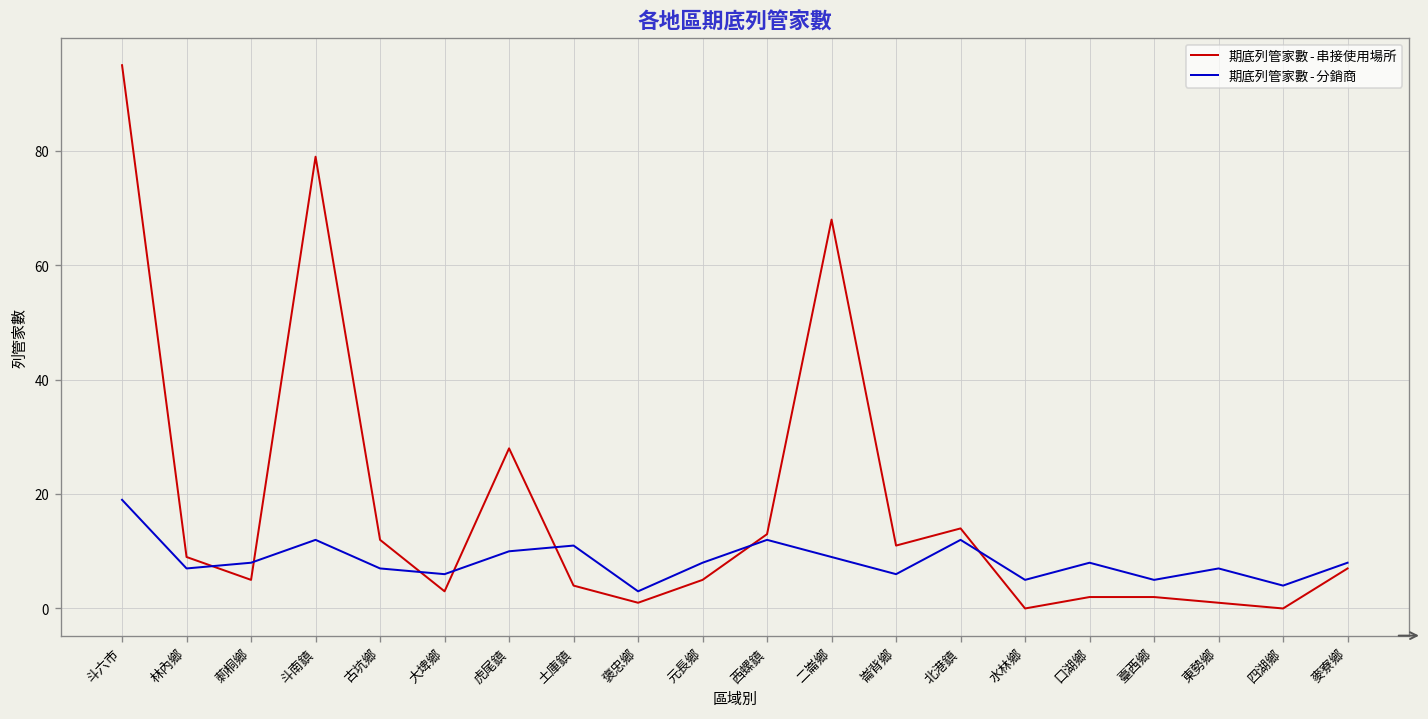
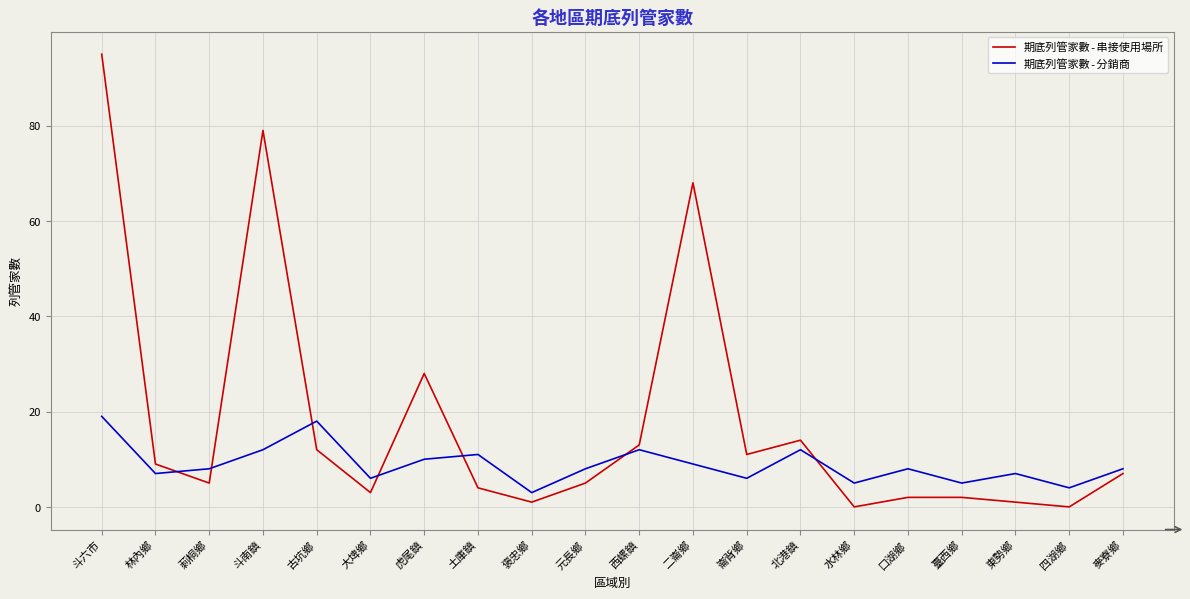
期底列管家數-分銷商, 古坑鄉: 7 -> 18
